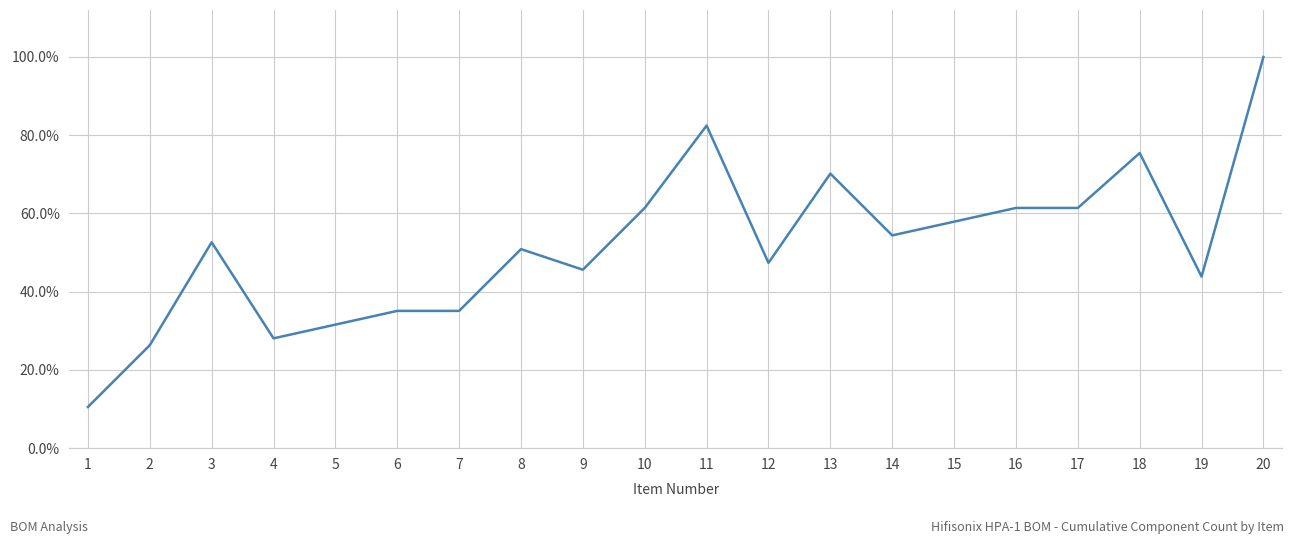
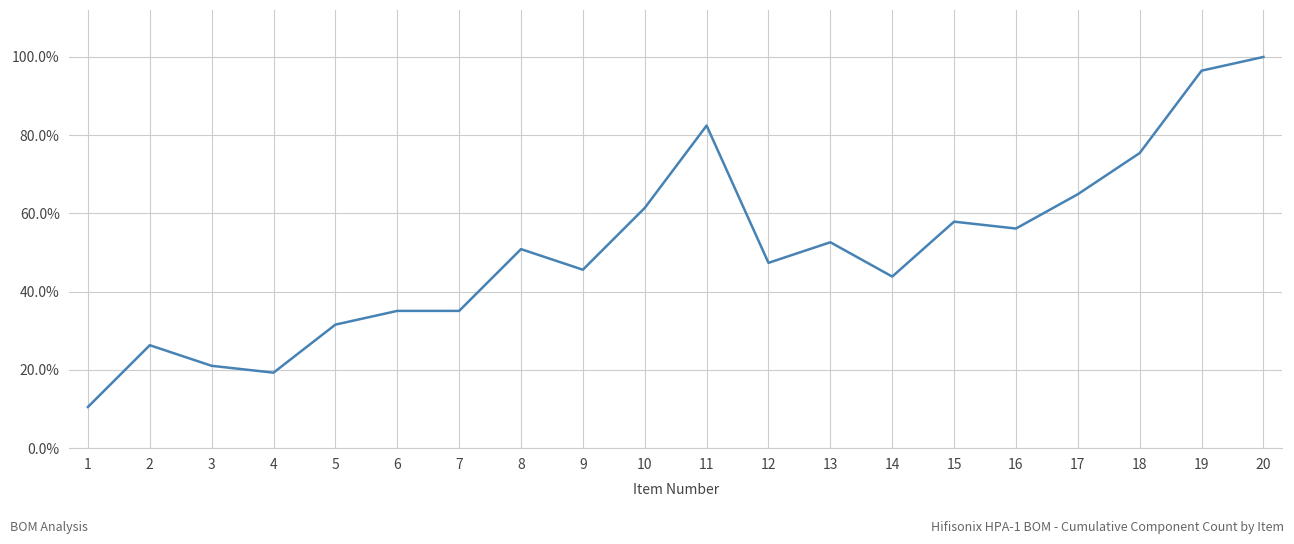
3: 53% -> 21%
4: 28% -> 19%
13: 70% -> 53%
14: 54% -> 44%
16: 61% -> 56%
17: 61% -> 65%
19: 44% -> 96%
